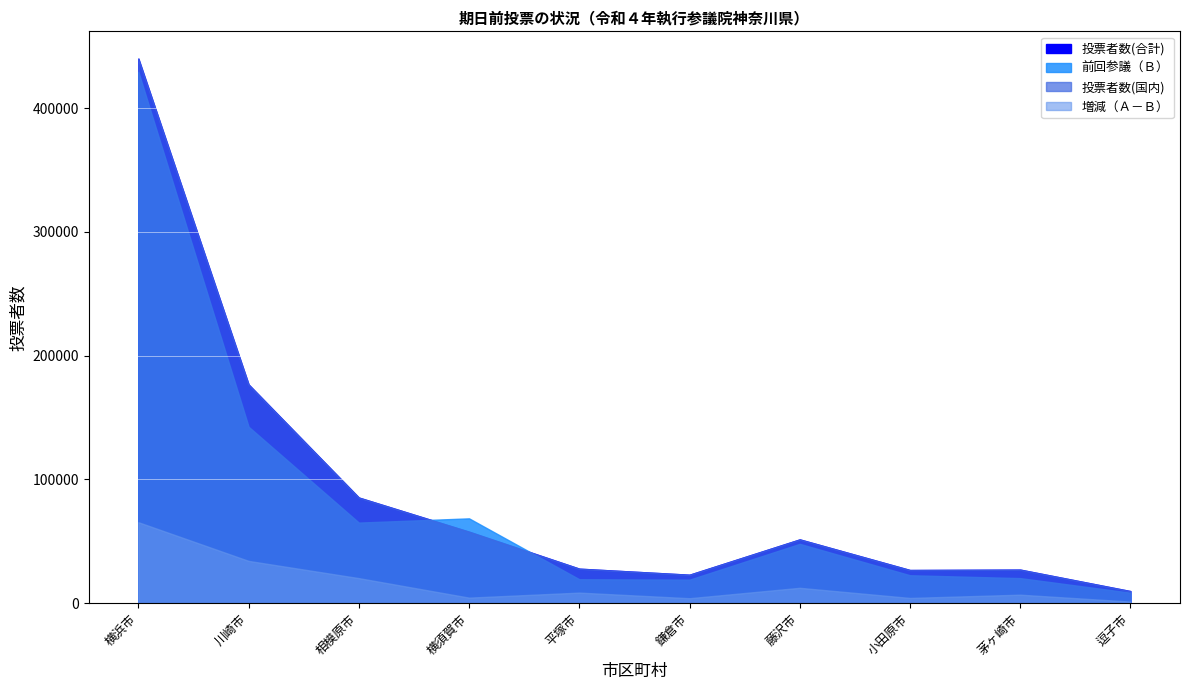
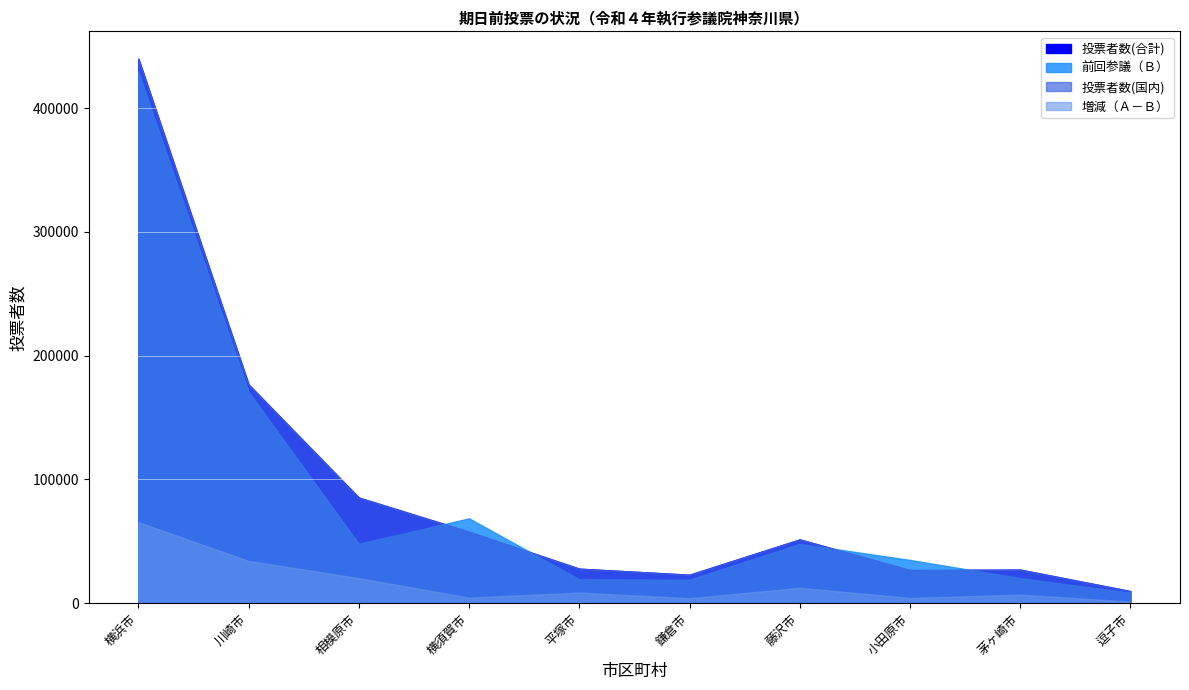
前回参議（Ｂ）, 川崎市: 143000 -> 171000
前回参議（Ｂ）, 相模原市: 65000 -> 48000
前回参議（Ｂ）, 小田原市: 23000 -> 35000
